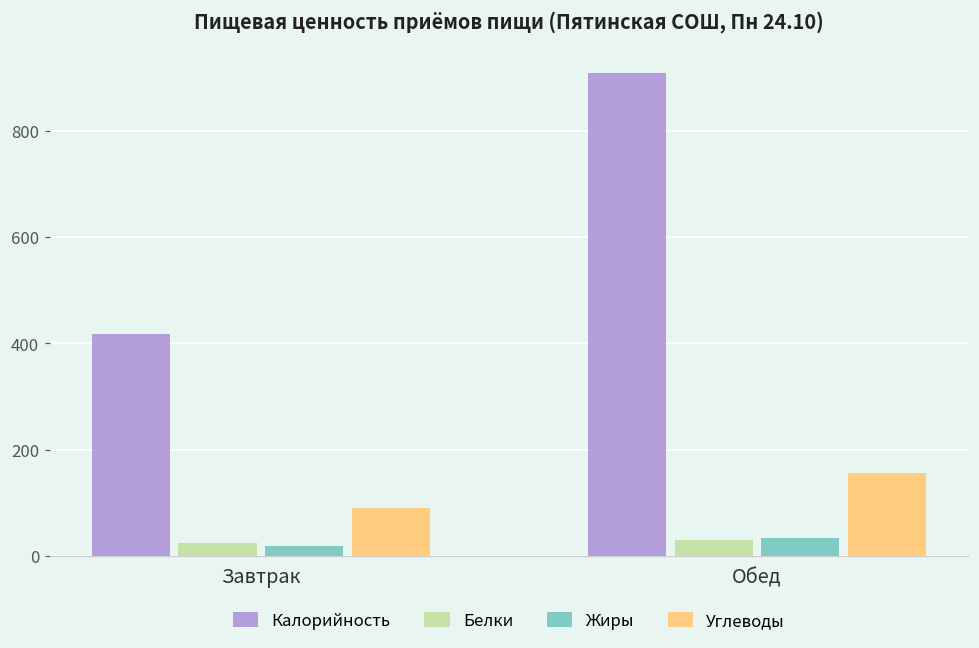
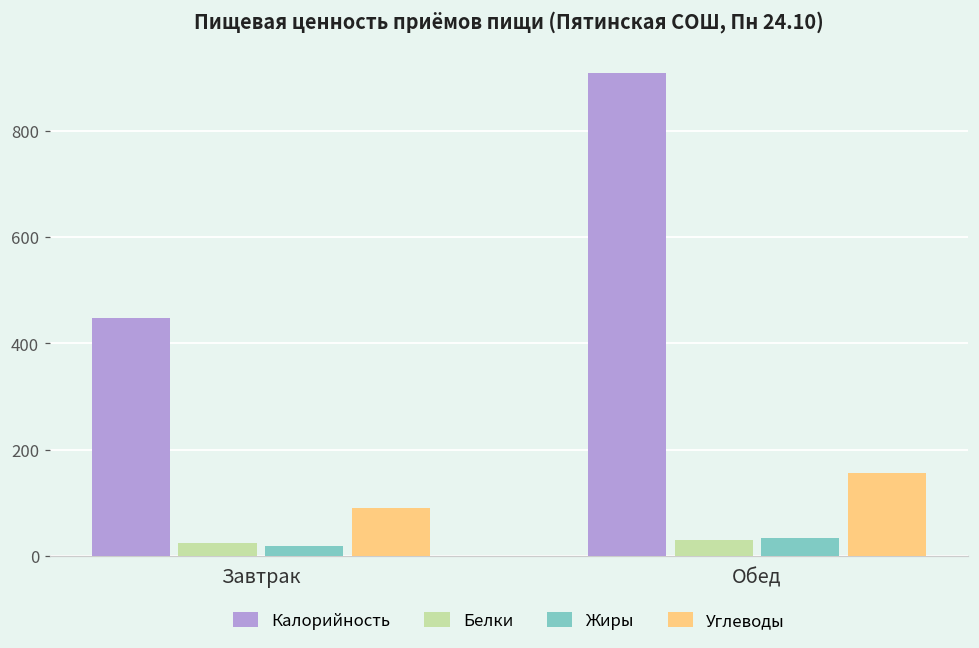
Калорийность, Завтрак: 420 -> 450
